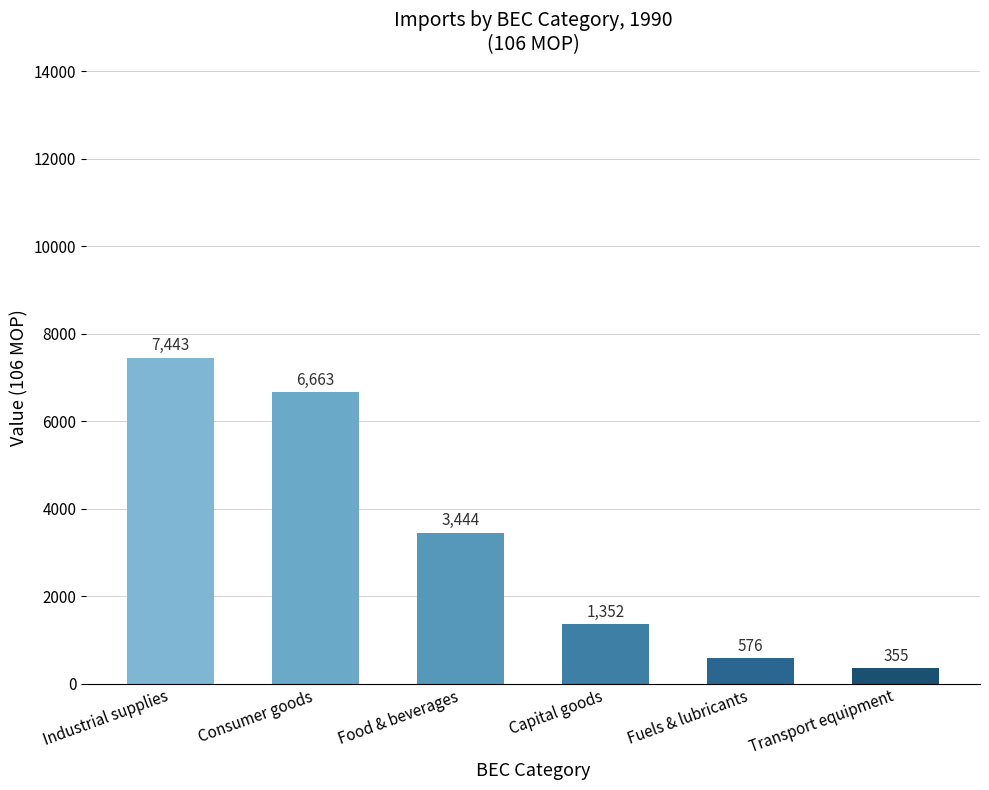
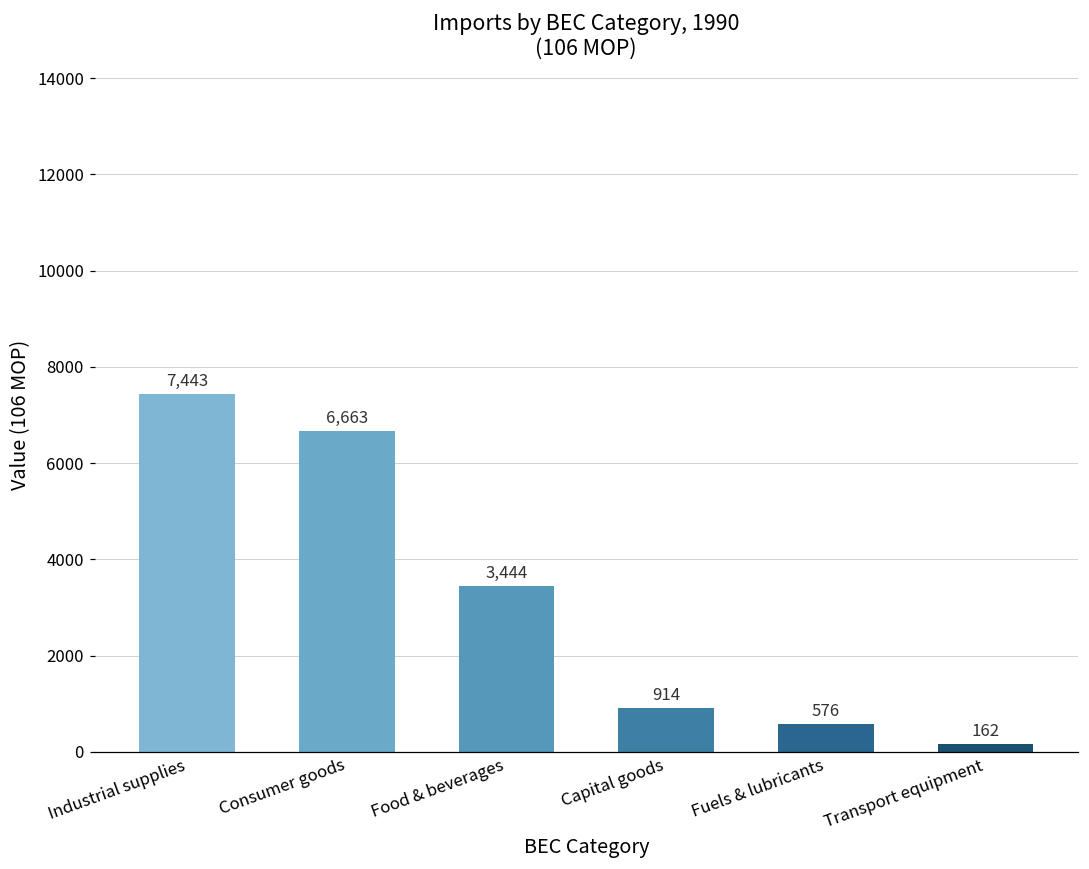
Capital goods: 1,352 -> 914
Transport equipment: 355 -> 162
